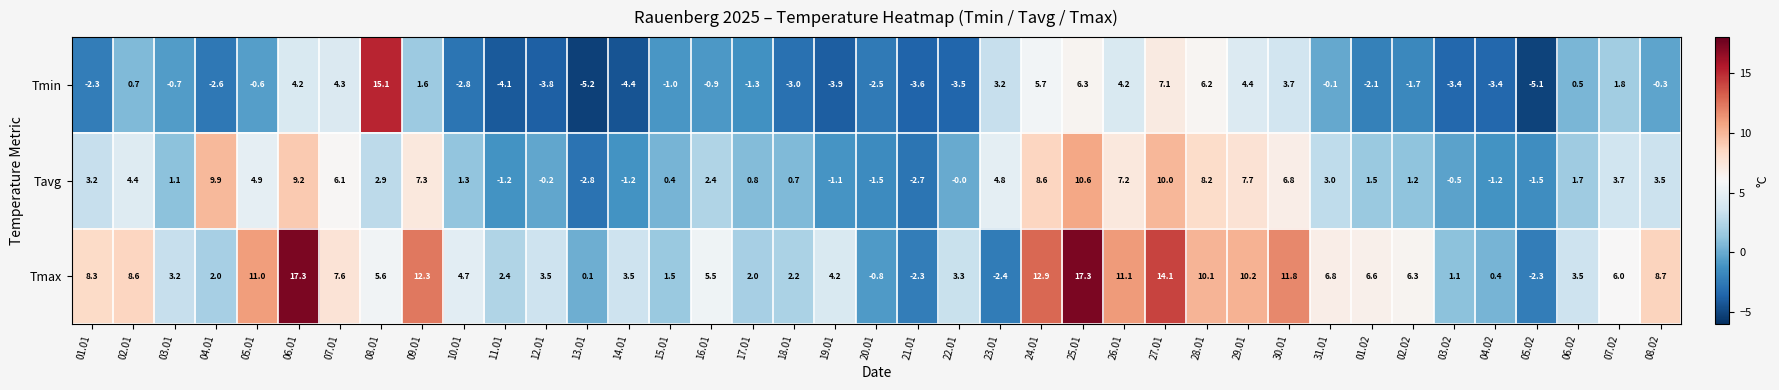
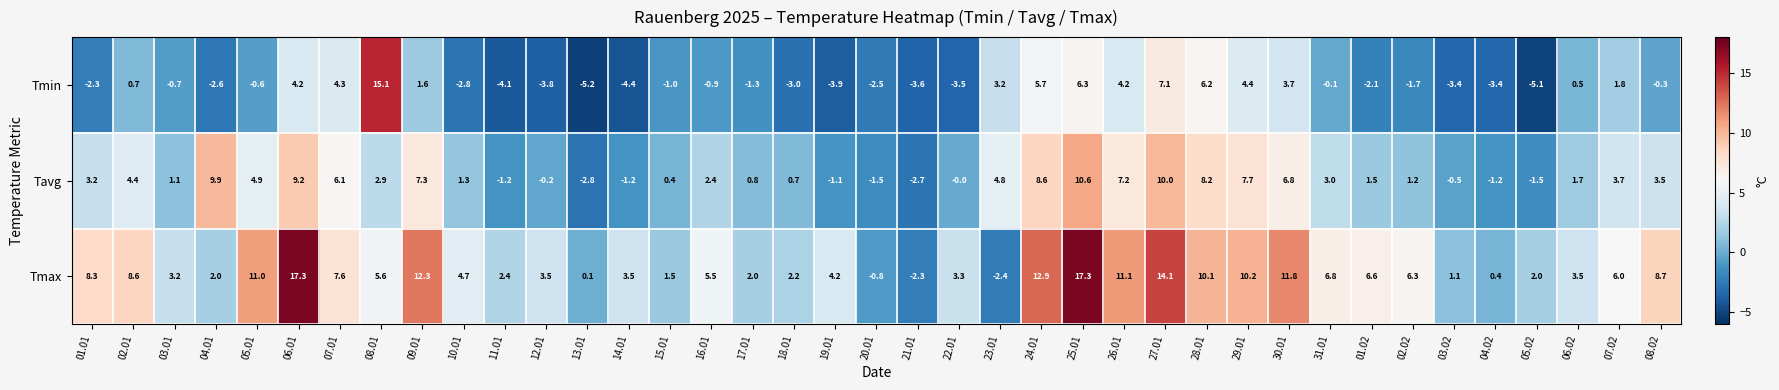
Tmax, 05.02: -2.3 -> 2.0
